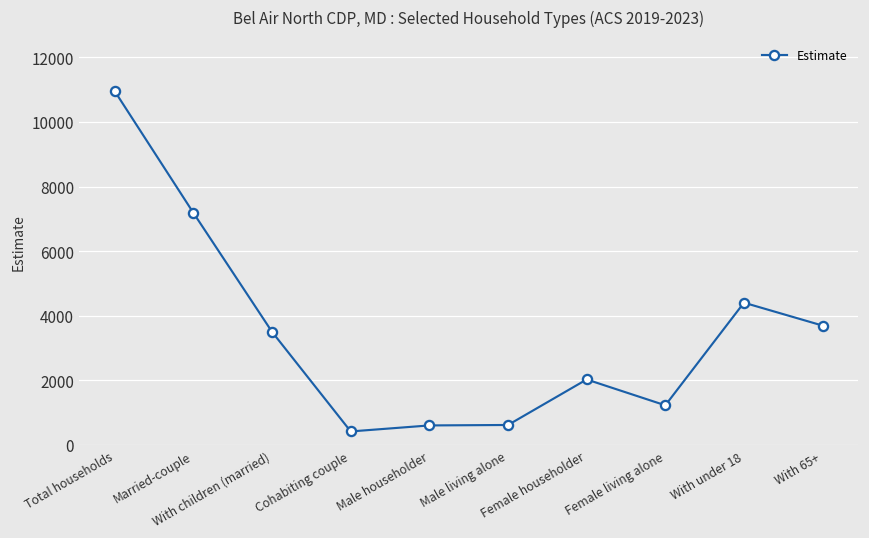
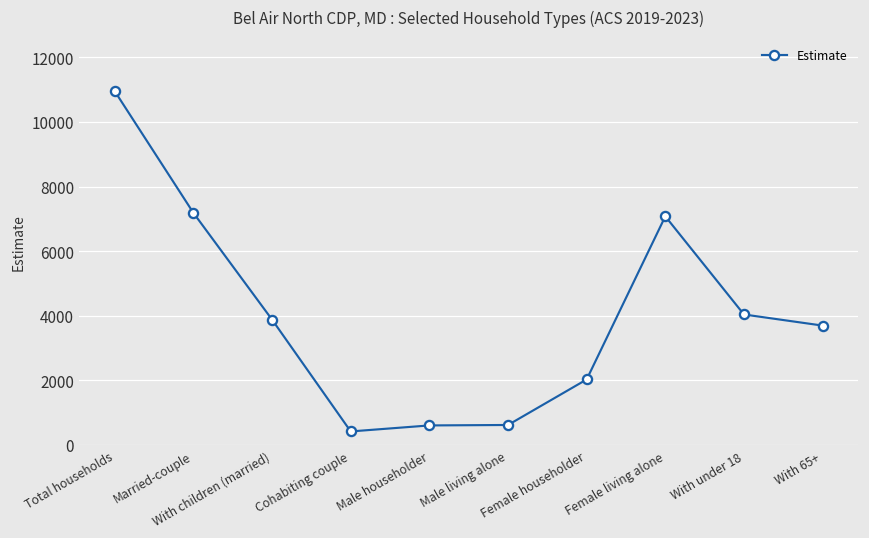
With children (married): 3500 -> 3900
Female living alone: 1200 -> 7100
With under 18: 4400 -> 4000
